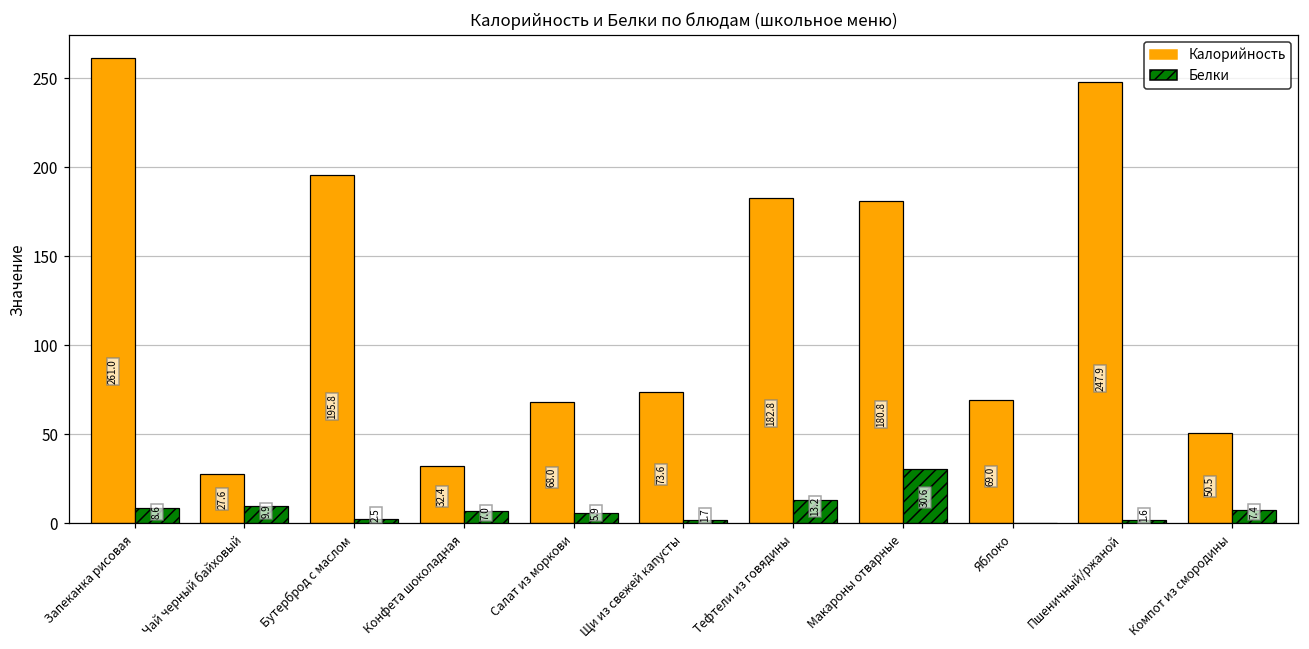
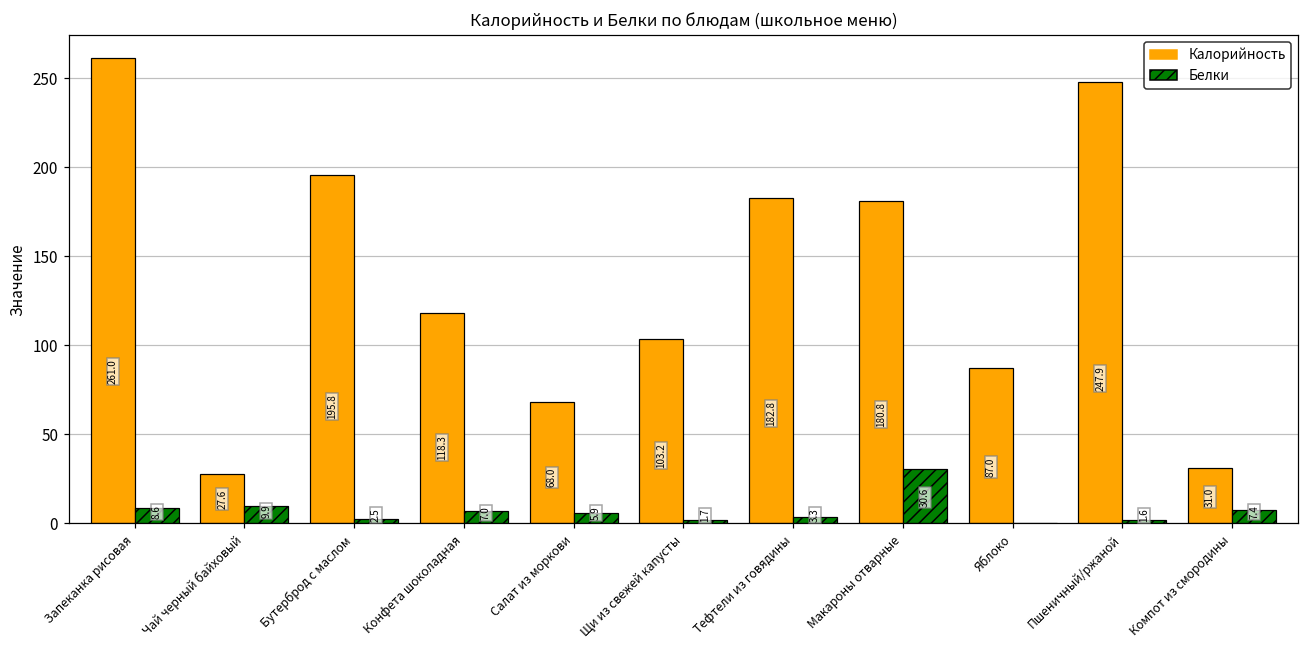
Калорийность, Конфета шоколадная: 32.4 -> 118.3
Калорийность, Щи из свежей капусты: 73.6 -> 103.2
Белки, Тефтели из говядины: 13.2 -> 3.3
Калорийность, Яблоко: 69.0 -> 87.0
Калорийность, Компот из смородины: 50.5 -> 31.0
